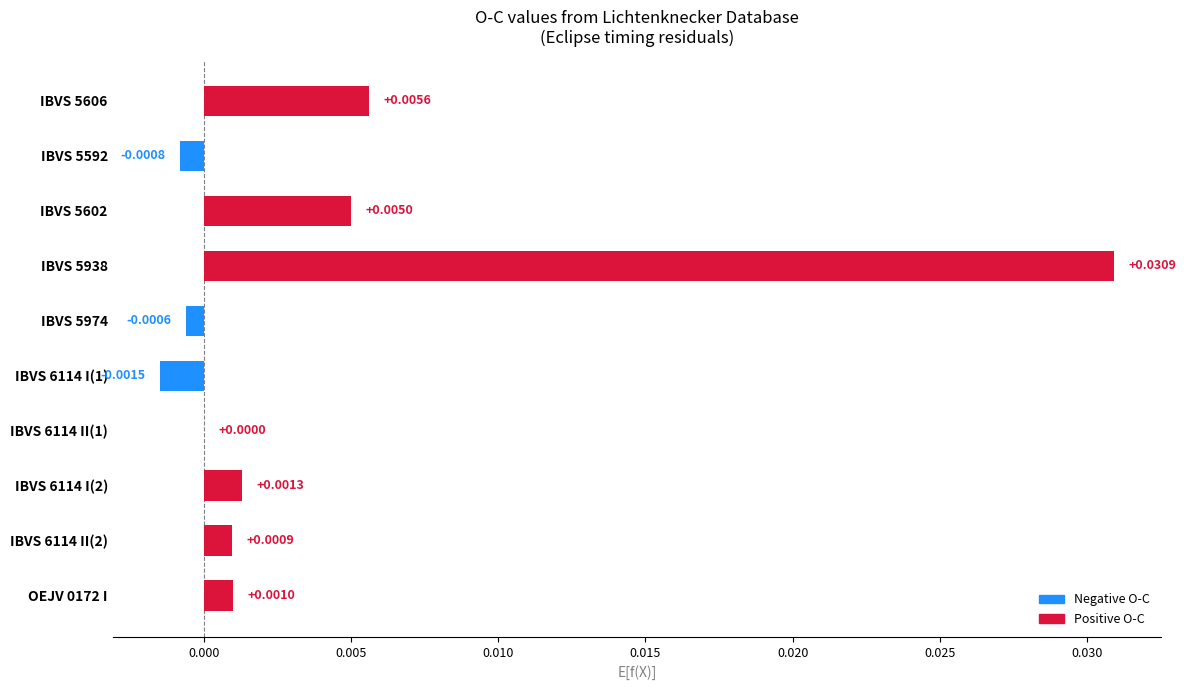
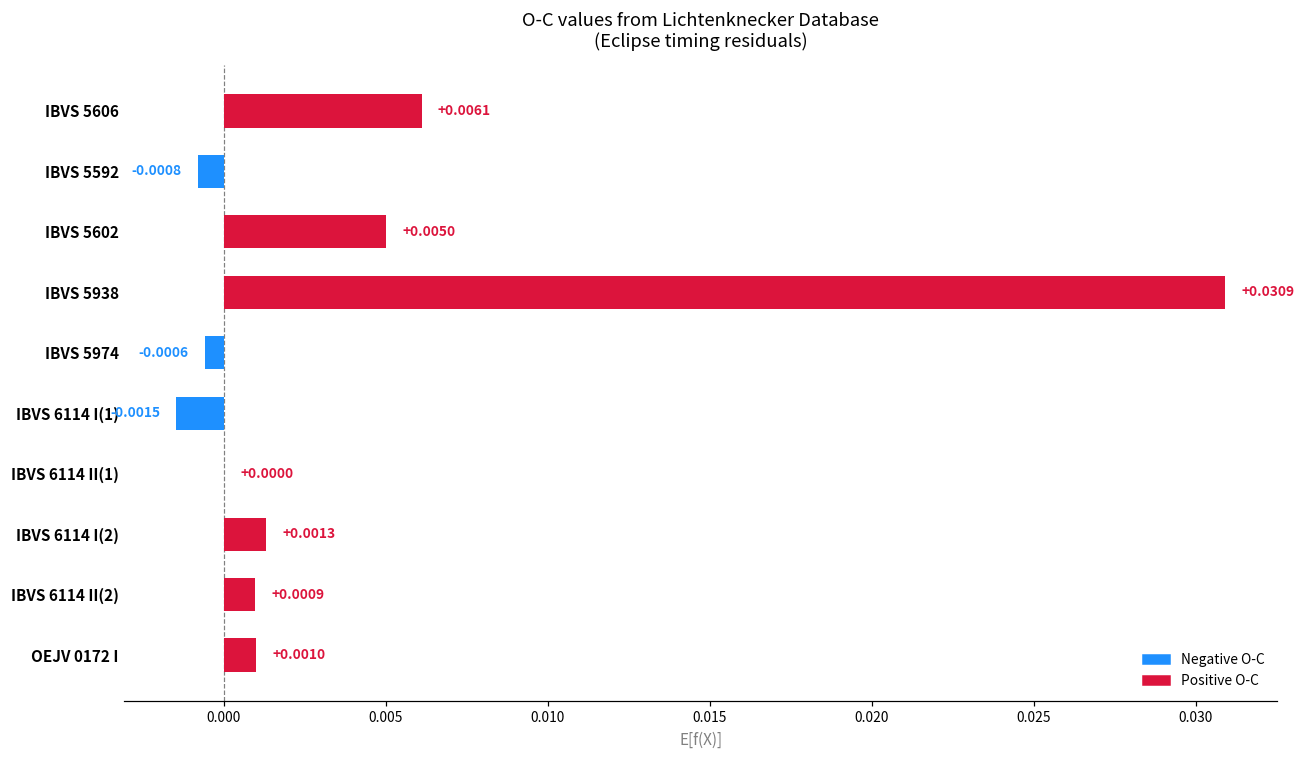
IBVS 5606: +0.0056 -> +0.0061
